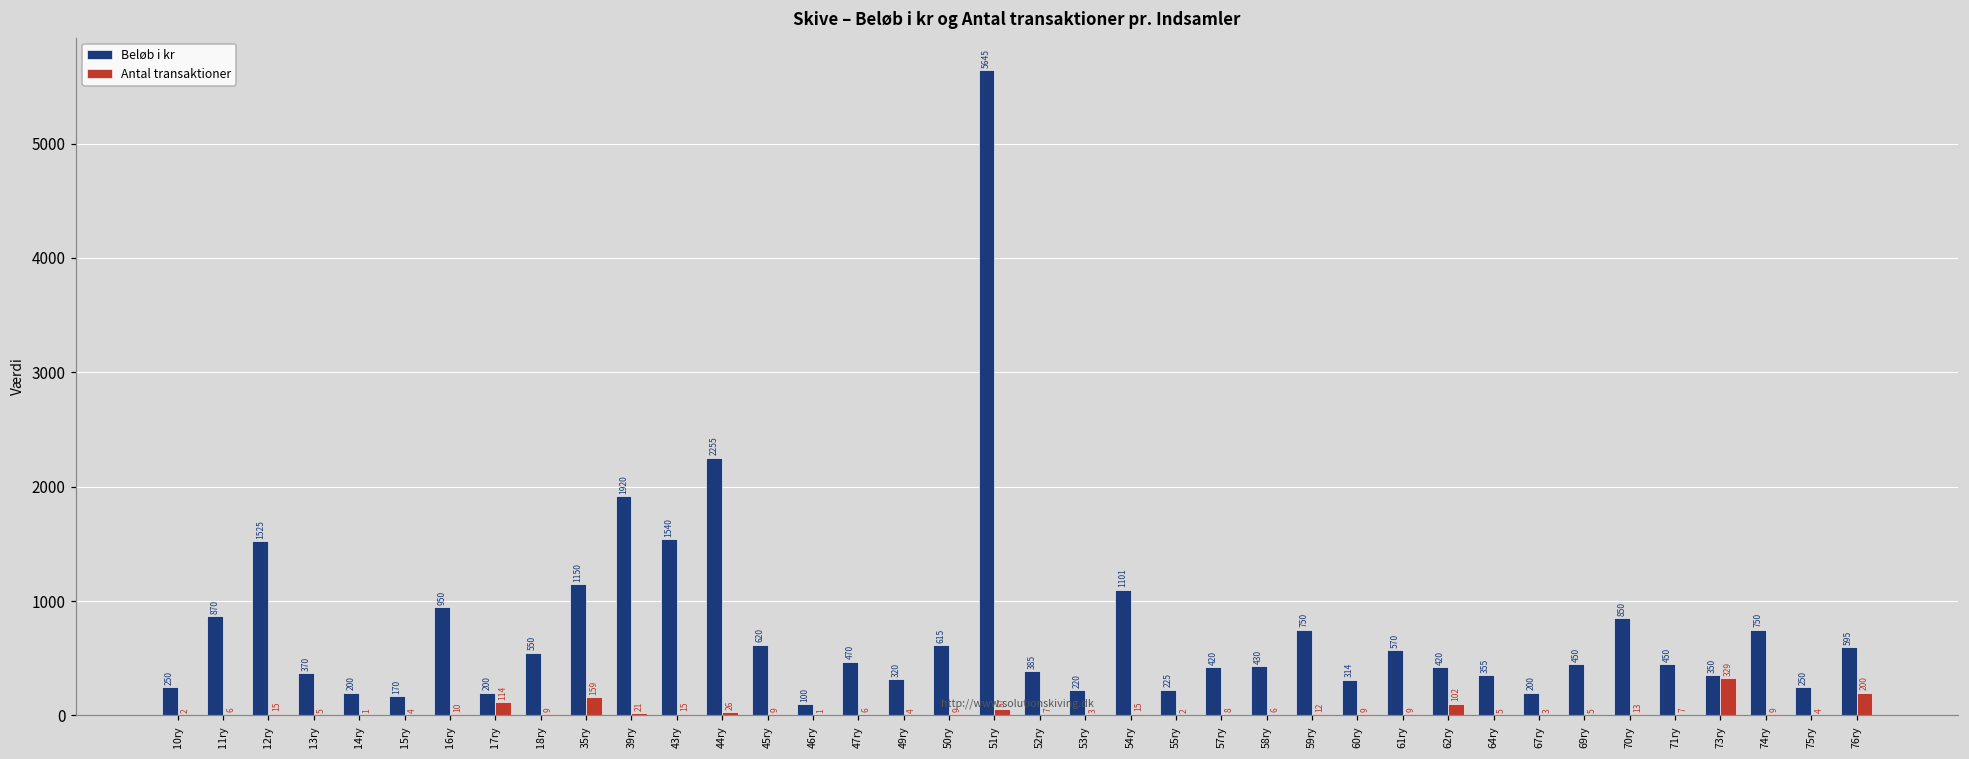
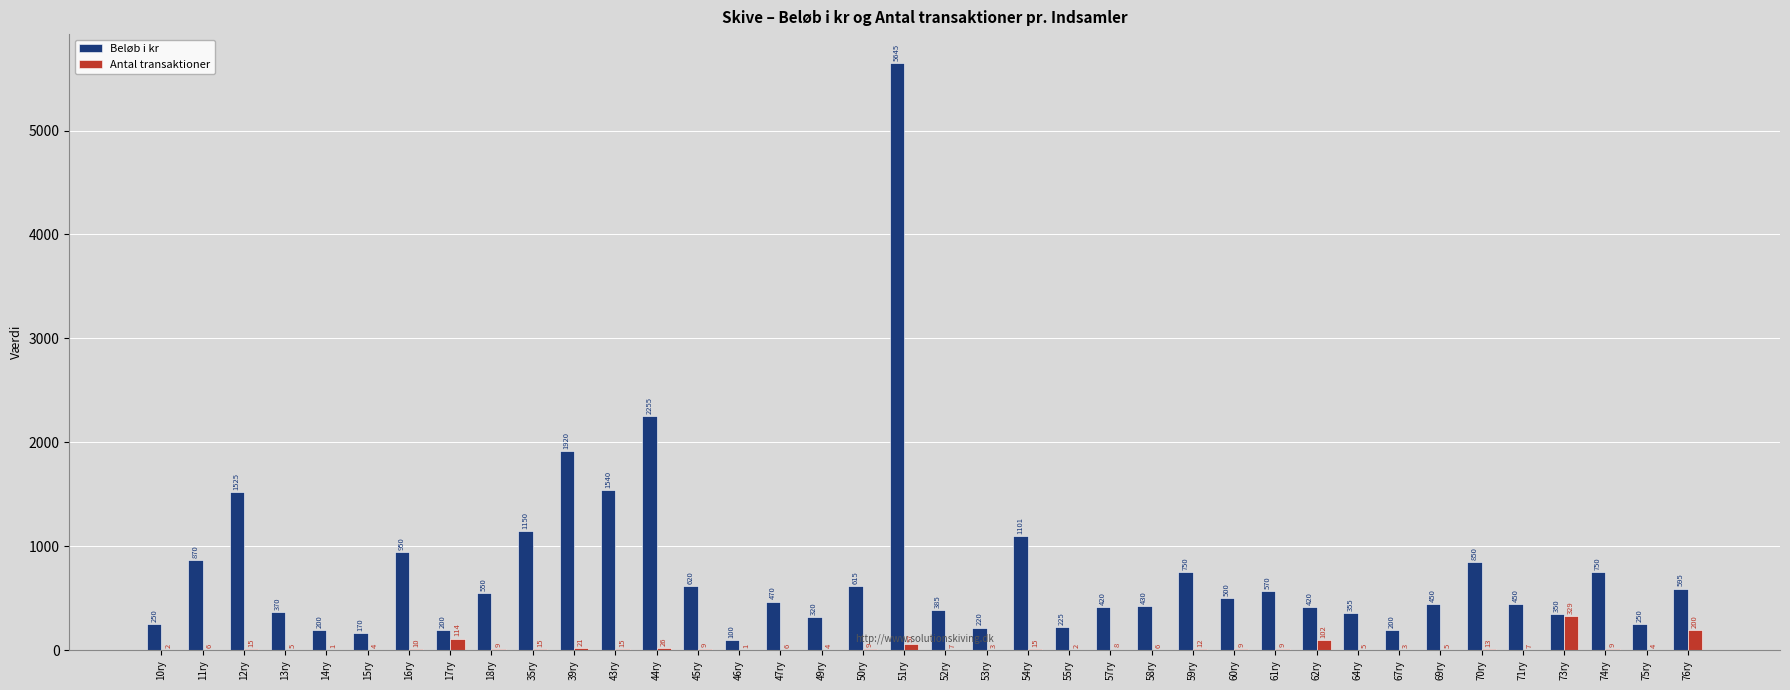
Antal transaktioner, 35ry: 159 -> 15
Beløb i kr, 60ry: 314 -> 500
